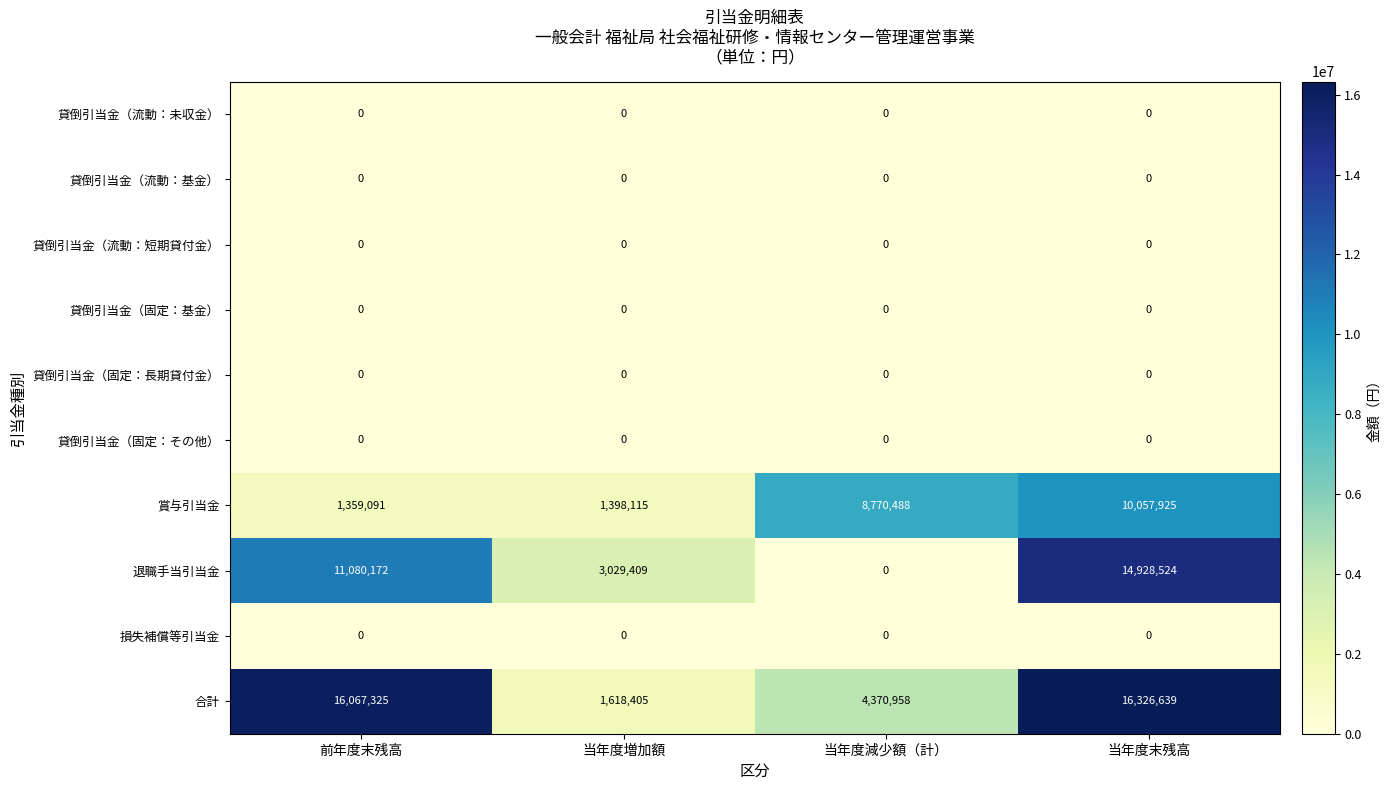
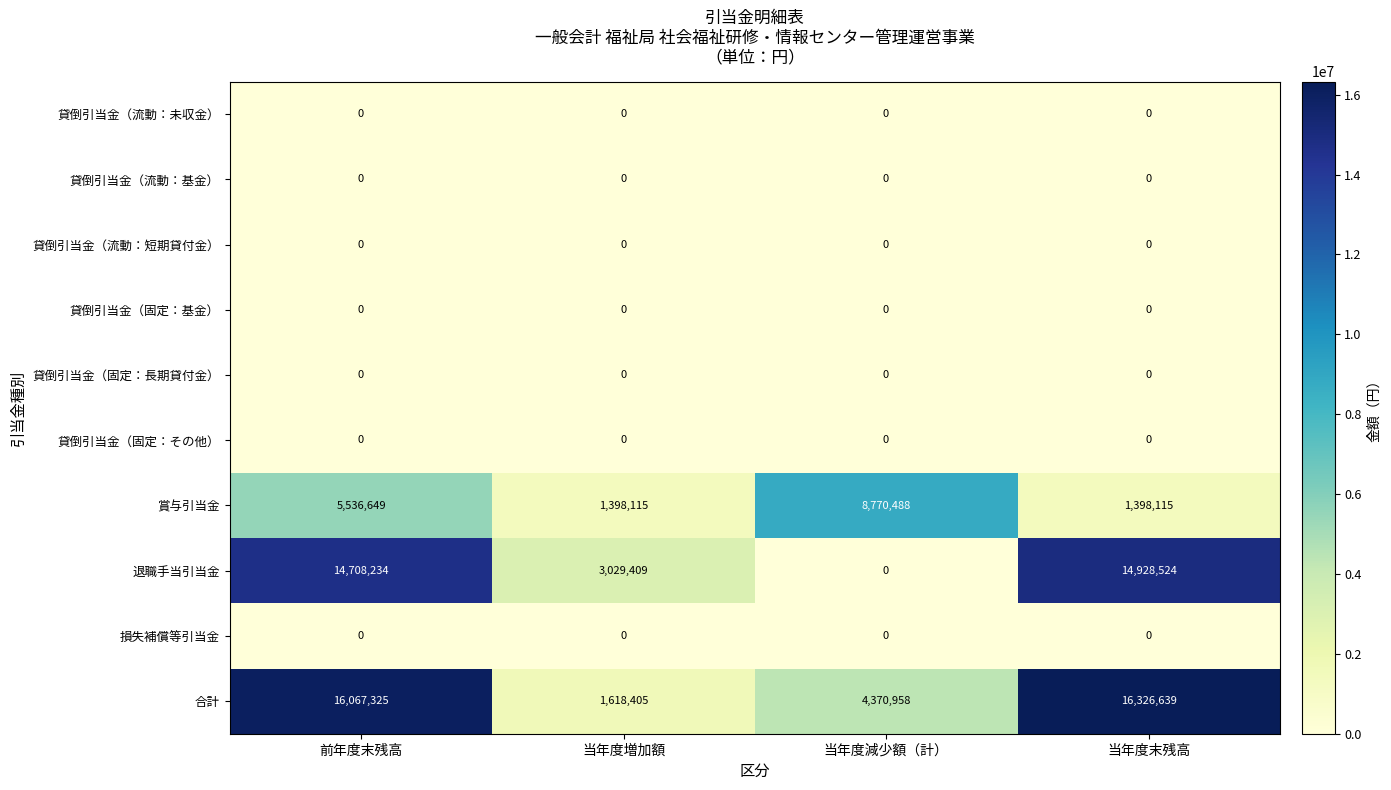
賞与引当金, 前年度末残高: 1,359,091 -> 5,536,649
賞与引当金, 当年度末残高: 10,057,925 -> 1,398,115
退職手当引当金, 前年度末残高: 11,080,172 -> 14,708,234
